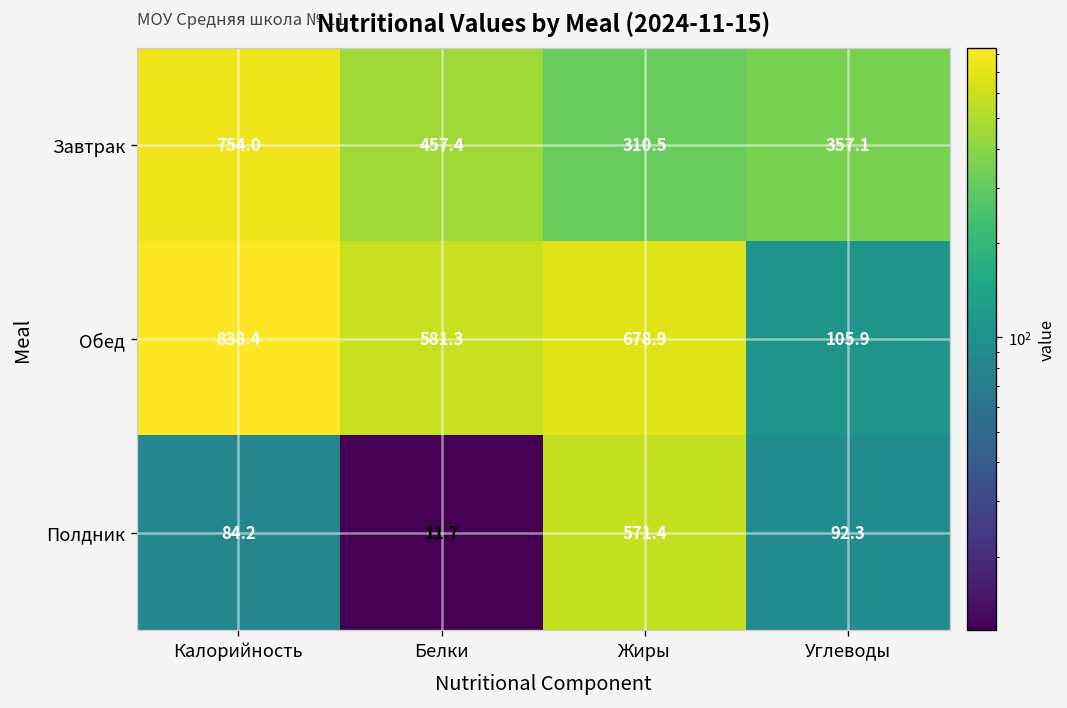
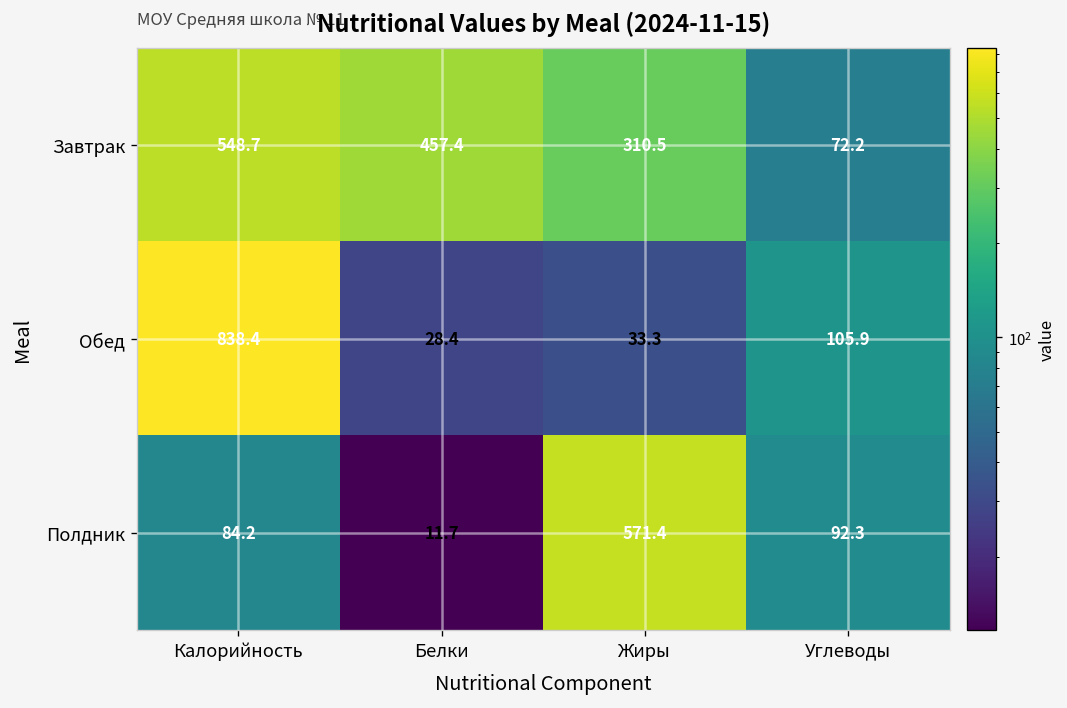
Завтрак, Калорийность: 754.0 -> 548.7
Завтрак, Углеводы: 357.1 -> 72.2
Обед, Белки: 581.3 -> 28.4
Обед, Жиры: 678.9 -> 33.3
